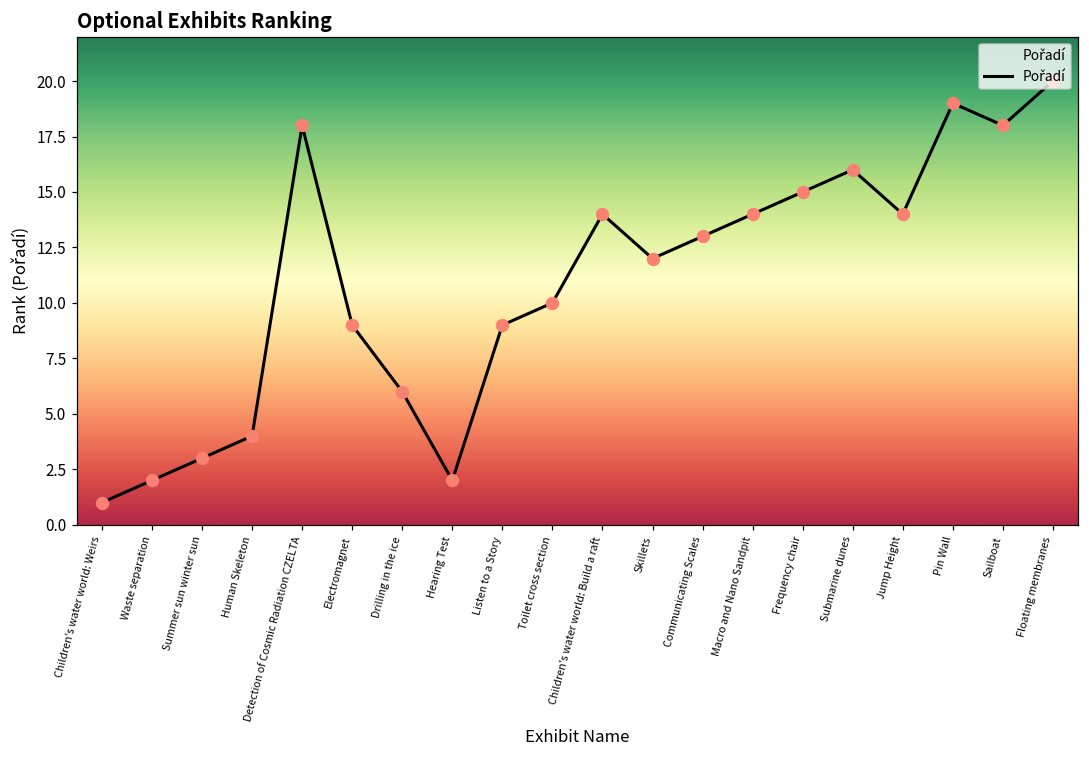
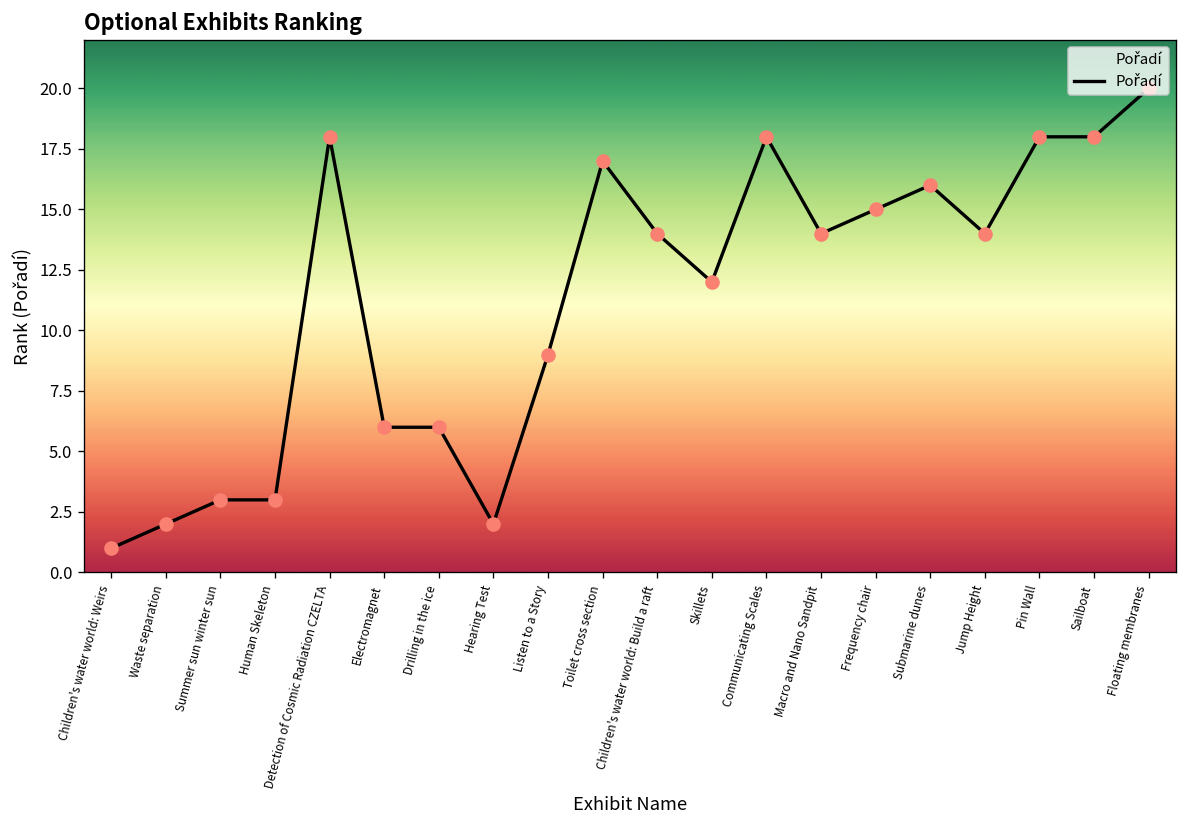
Human Skeleton: 4 -> 3
Electromagnet: 9 -> 6
Toilet cross section: 10 -> 17
Communicating Scales: 13 -> 18
Pin Wall: 19 -> 18
